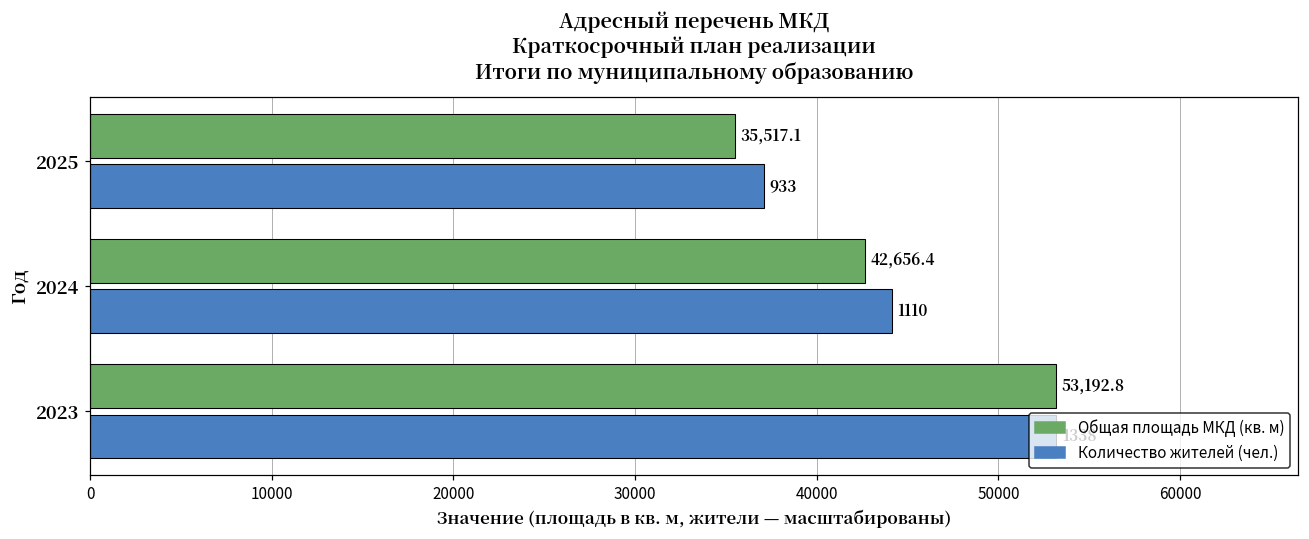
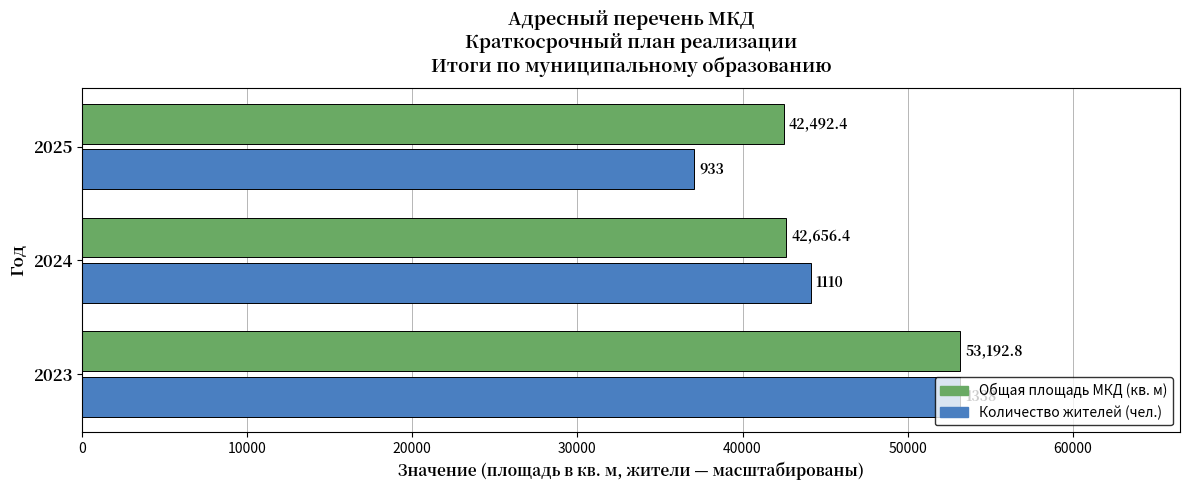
Общая площадь МКД (кв. м), 2025: 35,517.1 -> 42,492.4
